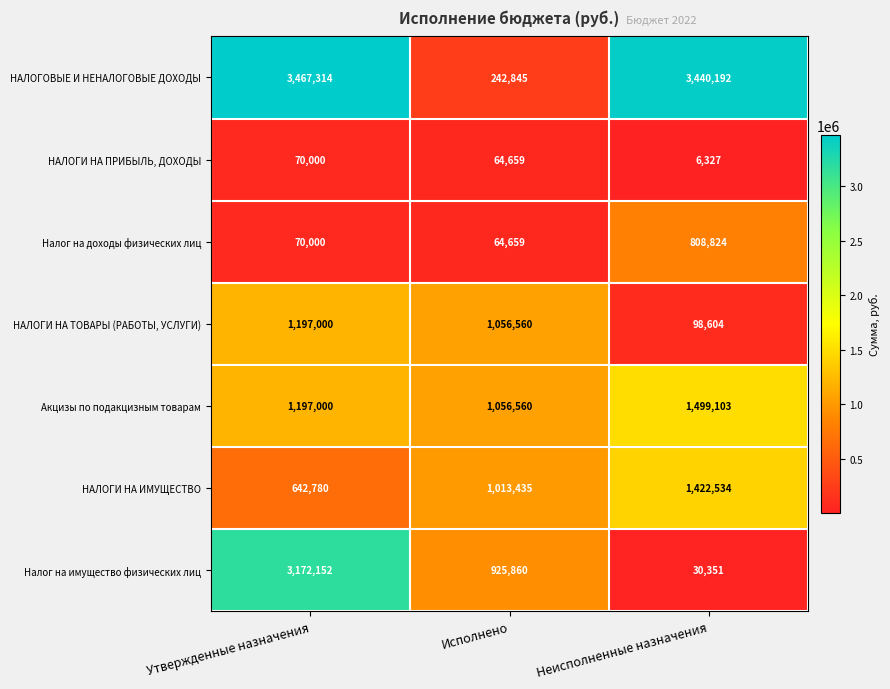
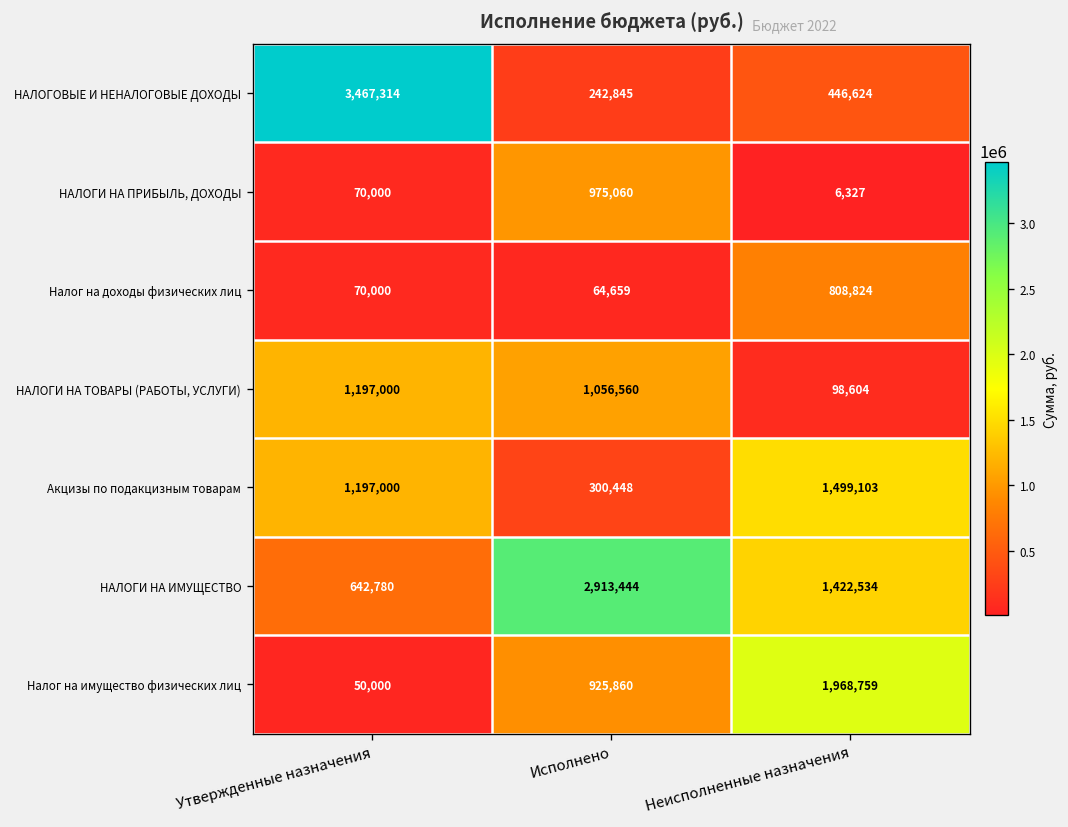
НАЛОГОВЫЕ И НЕНАЛОГОВЫЕ ДОХОДЫ, Неисполненные назначения: 3,440,192 -> 446,624
НАЛОГИ НА ПРИБЫЛЬ, ДОХОДЫ, Исполнено: 64,659 -> 975,060
Акцизы по подакцизным товарам, Исполнено: 1,056,560 -> 300,448
НАЛОГИ НА ИМУЩЕСТВО, Исполнено: 1,013,435 -> 2,913,444
Налог на имущество физических лиц, Утвержденные назначения: 3,172,152 -> 50,000
Налог на имущество физических лиц, Неисполненные назначения: 30,351 -> 1,968,759
